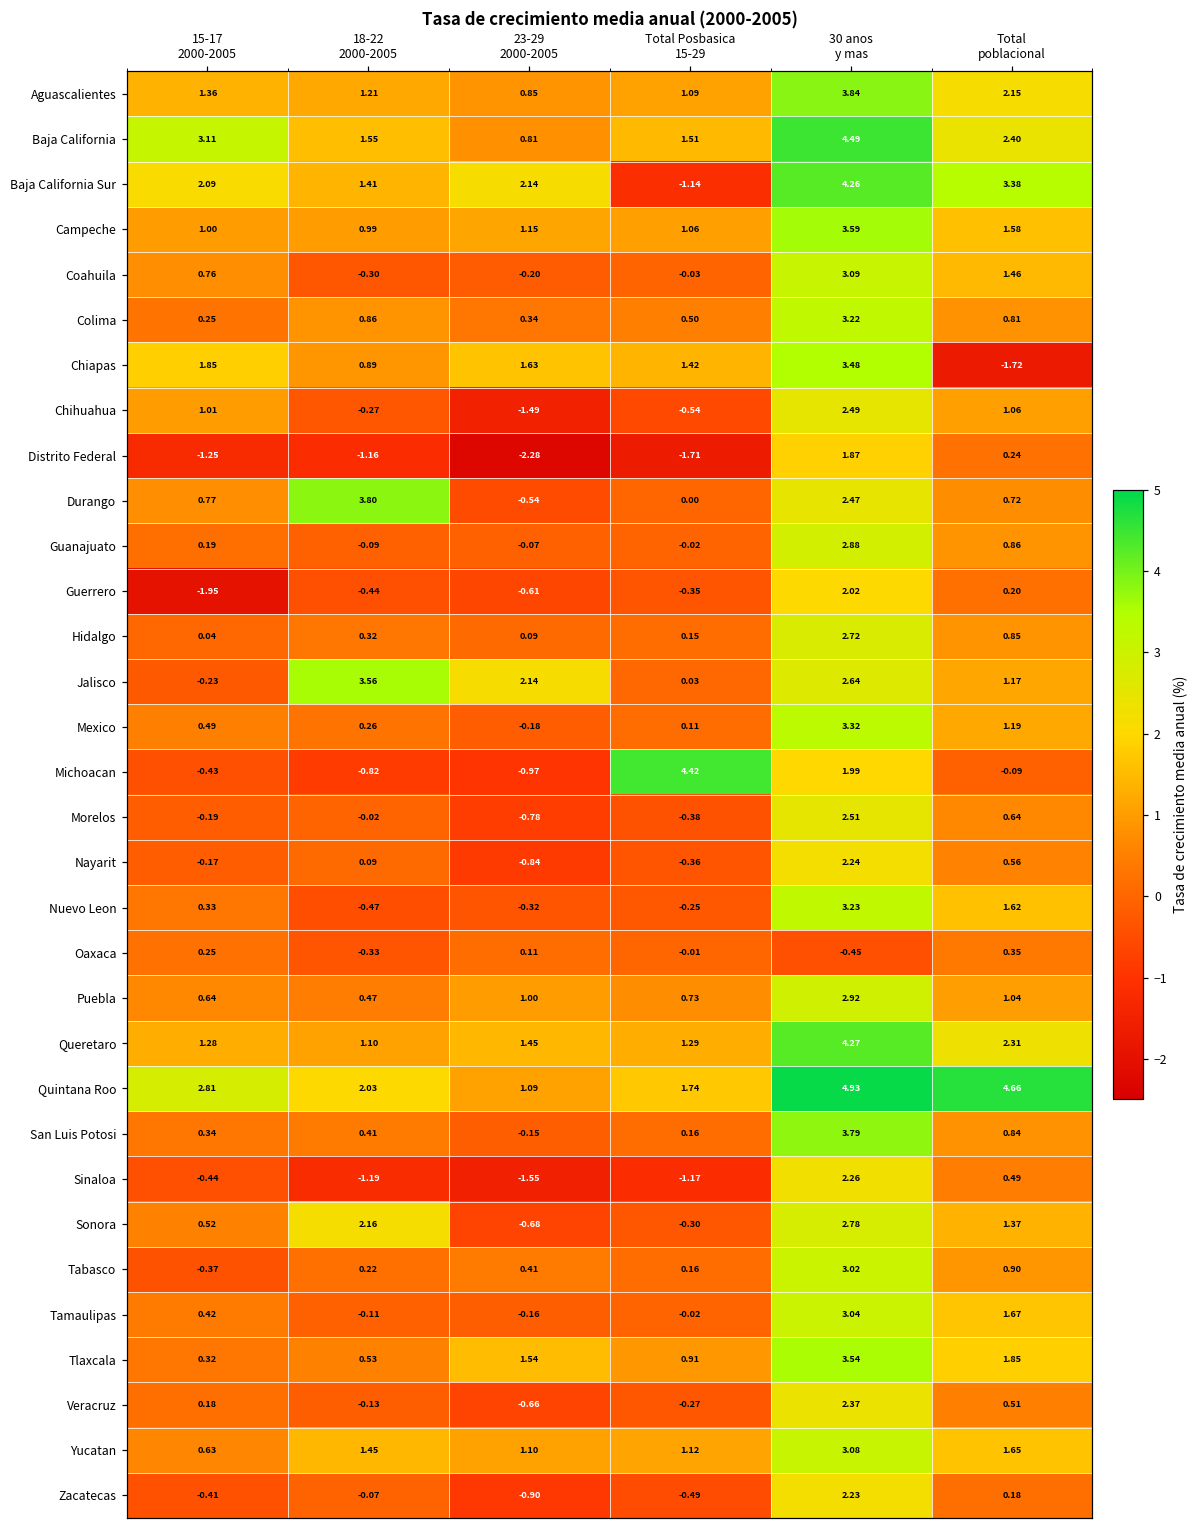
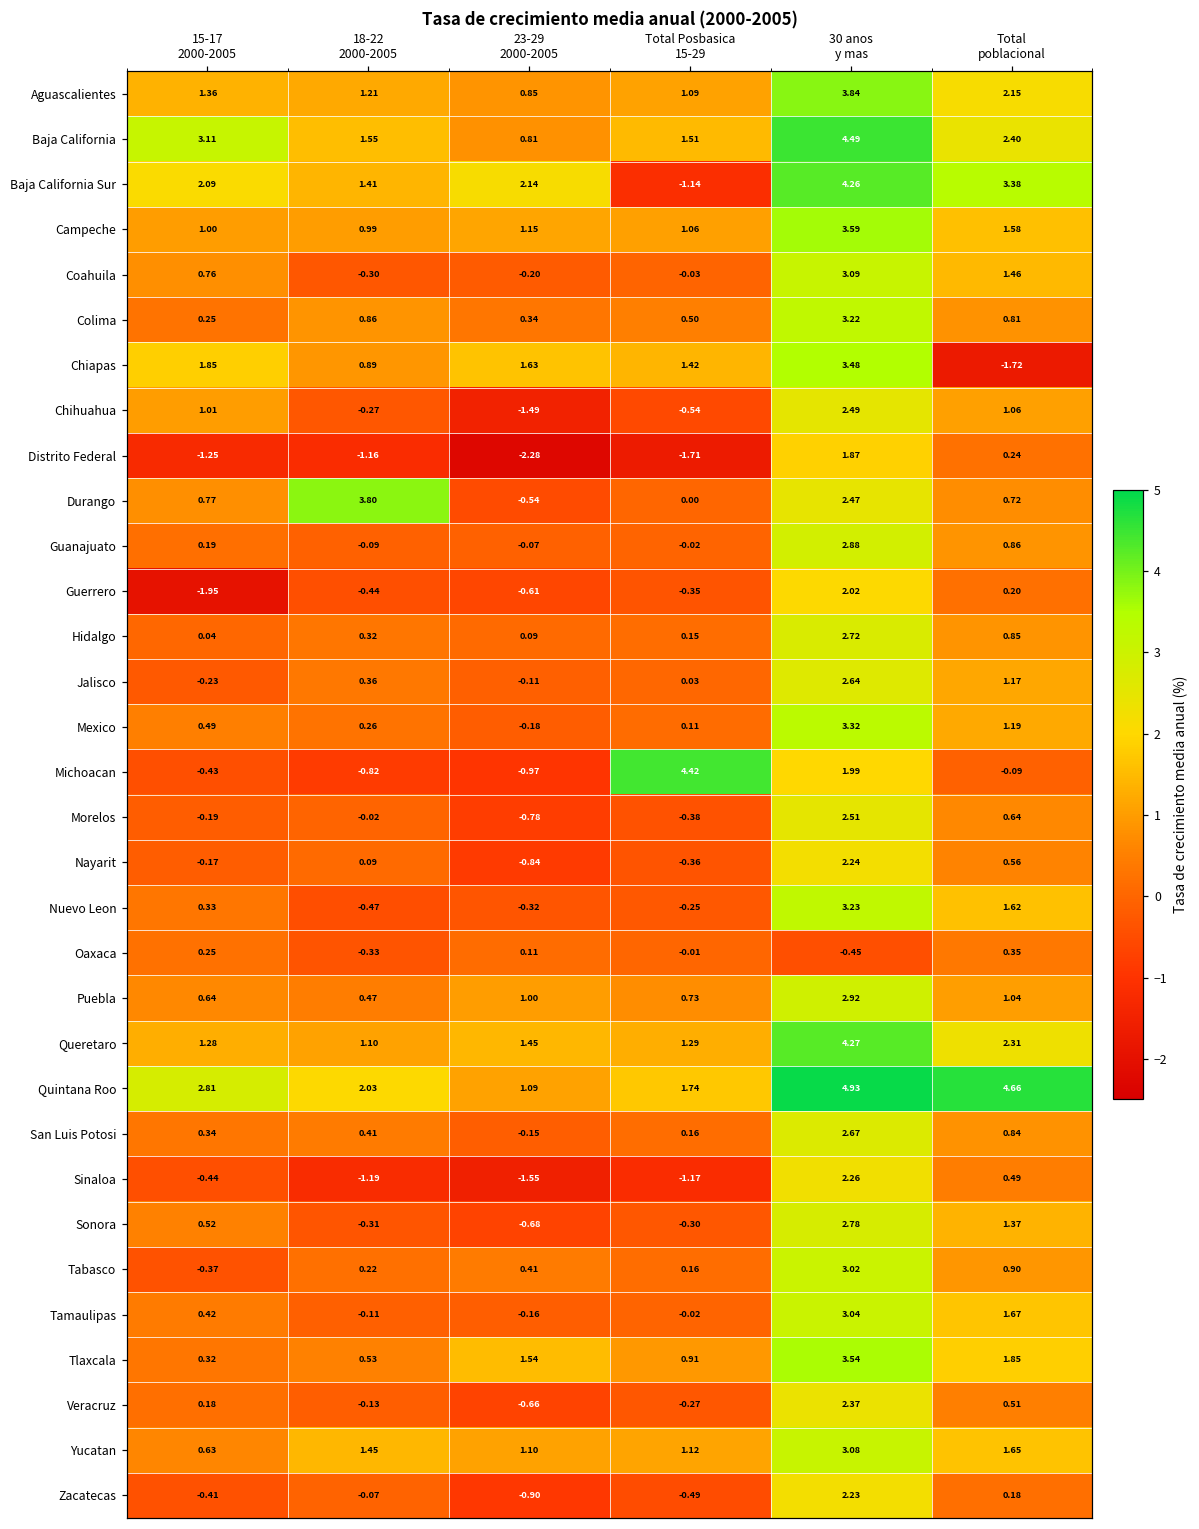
Jalisco, 18-22 2000-2005: 3.56 -> 0.36
Jalisco, 23-29 2000-2005: 2.14 -> -0.11
San Luis Potosi, 30 anos y mas: 3.79 -> 2.67
Sonora, 18-22 2000-2005: 2.16 -> -0.31
